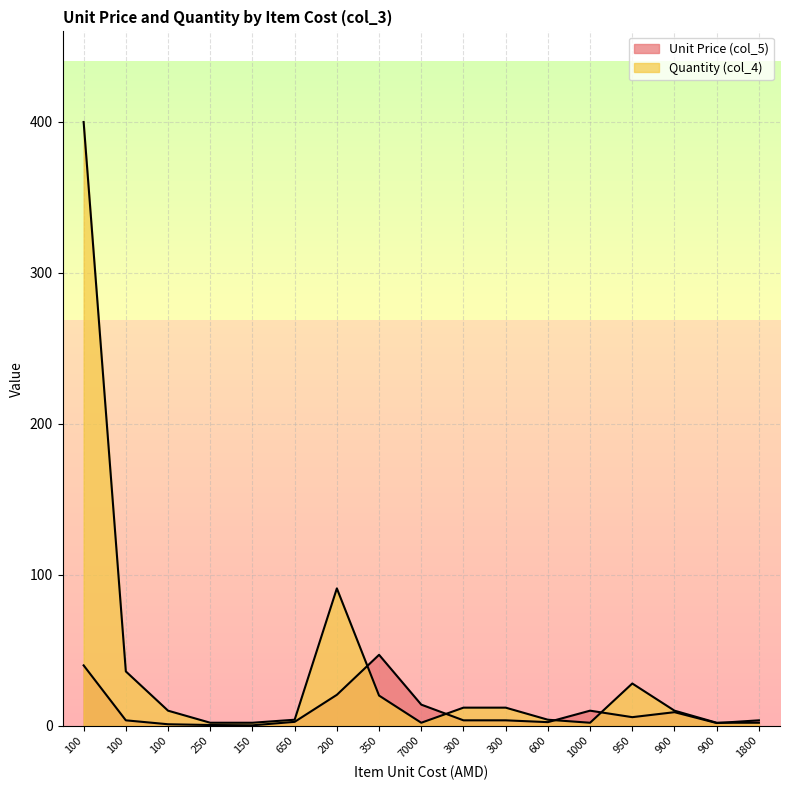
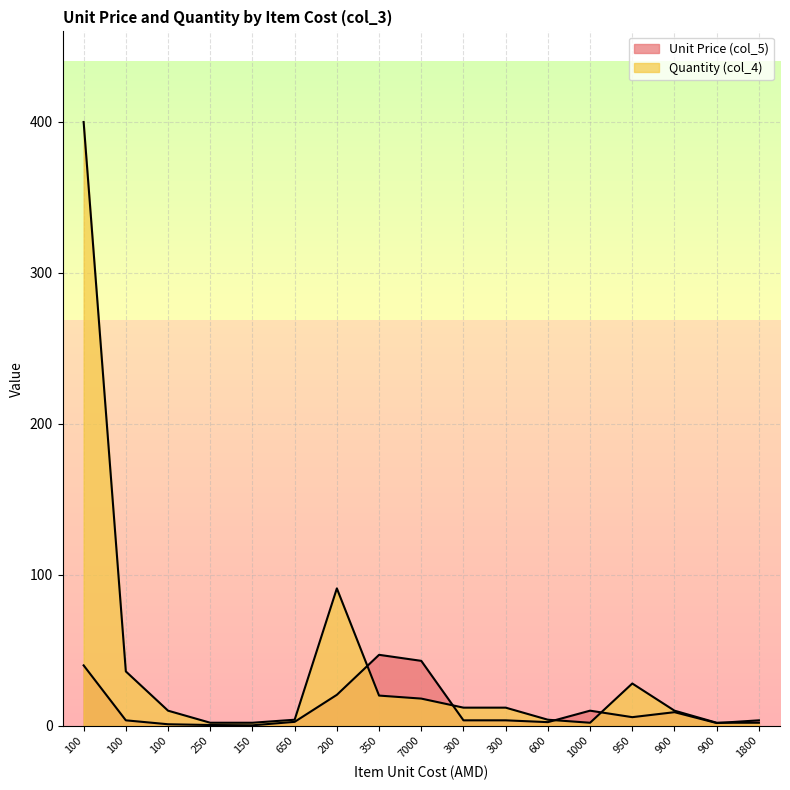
Unit Price (col_5), 7000: 14 -> 43
Quantity (col_4), 7000: 2 -> 18
